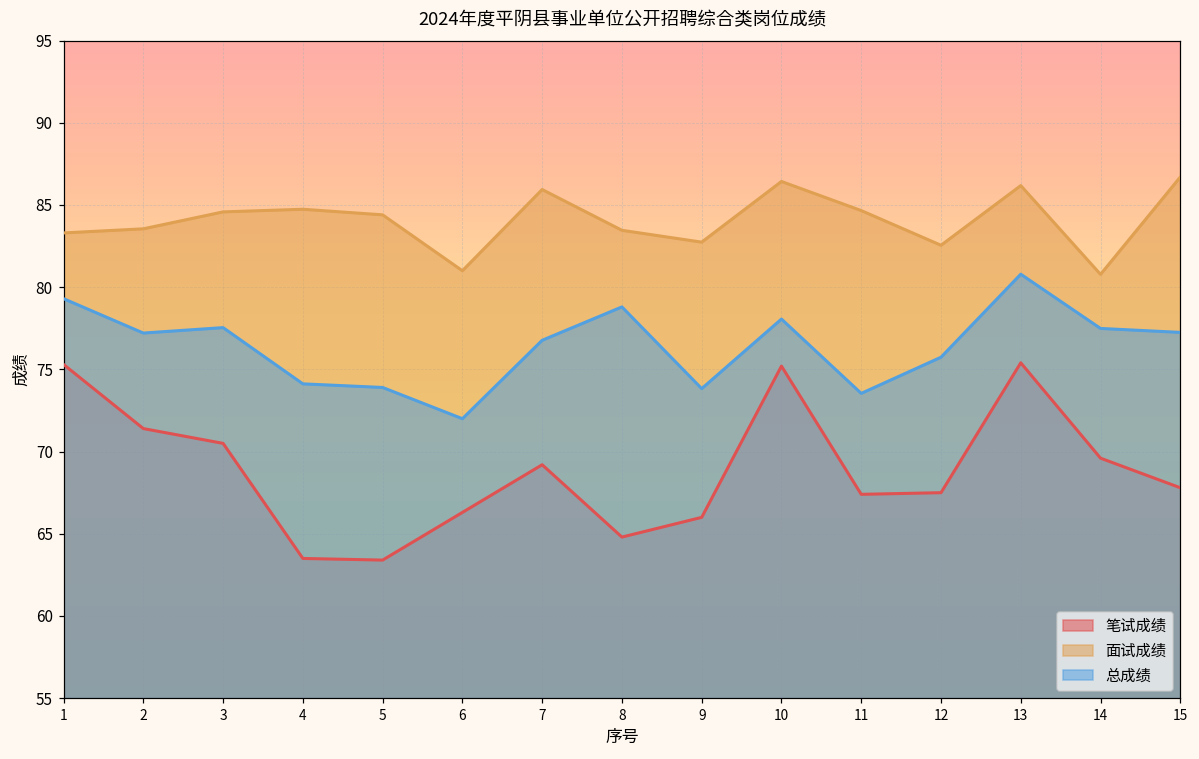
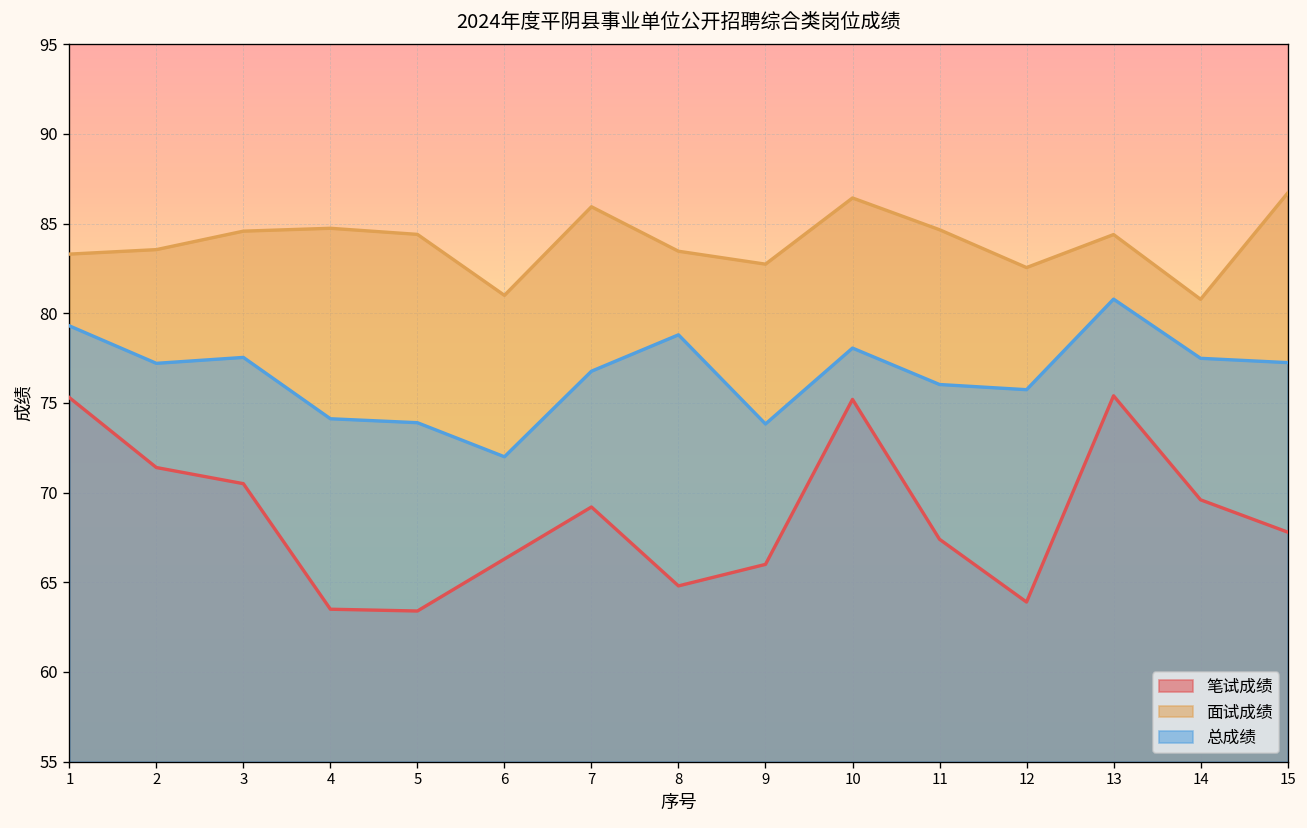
总成绩, 11: 73.5 -> 76.0
笔试成绩, 12: 67.5 -> 63.9
面试成绩, 13: 86.2 -> 84.4
